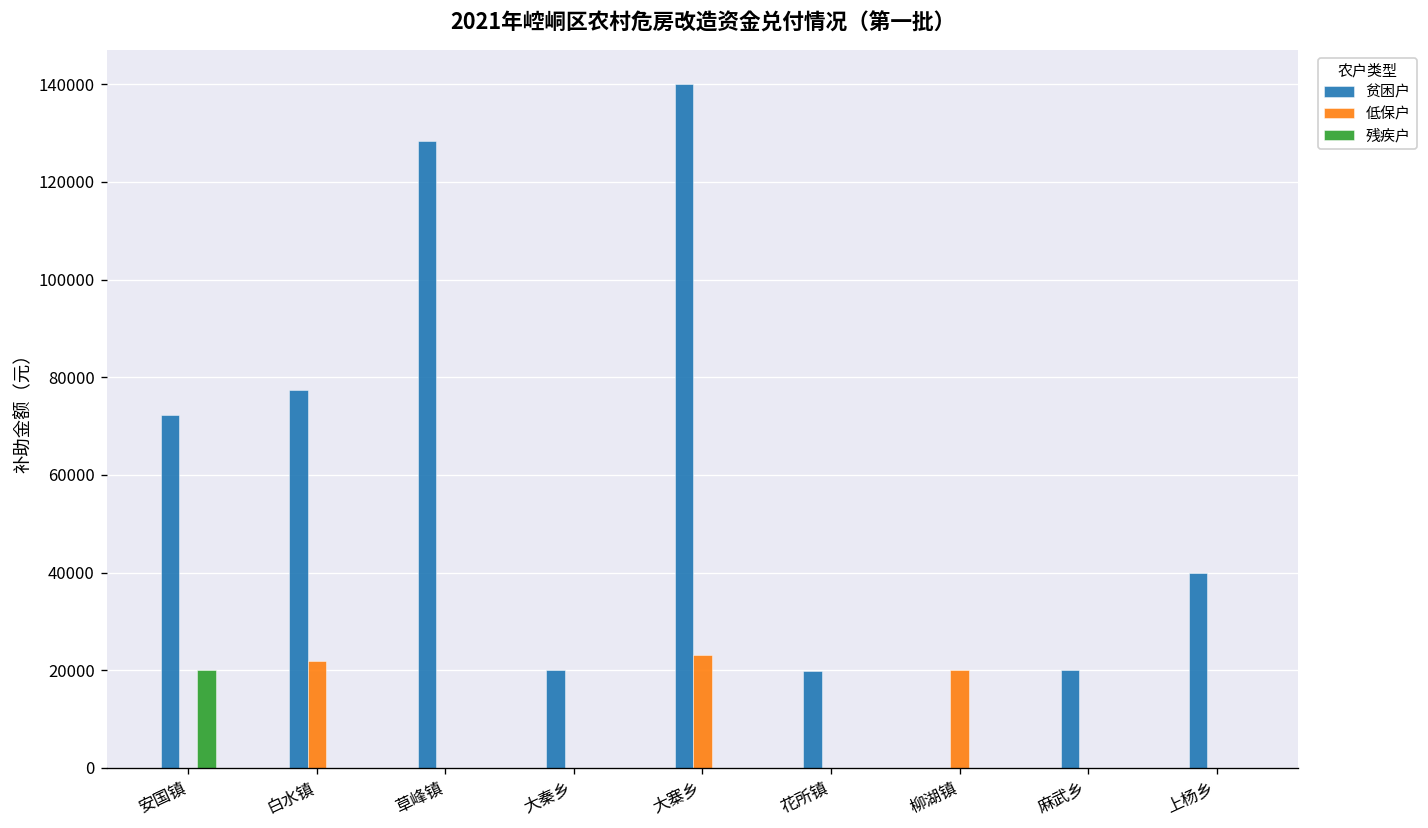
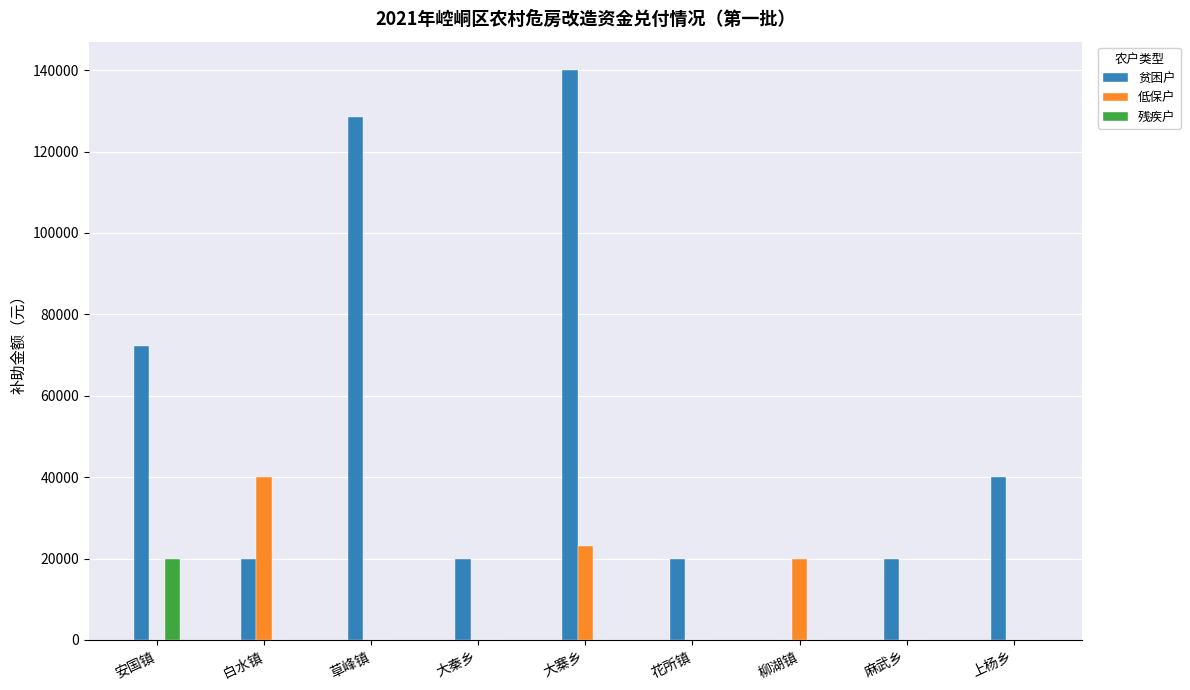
贫困户, 白水镇: 77000 -> 20000
低保户, 白水镇: 22000 -> 40000
